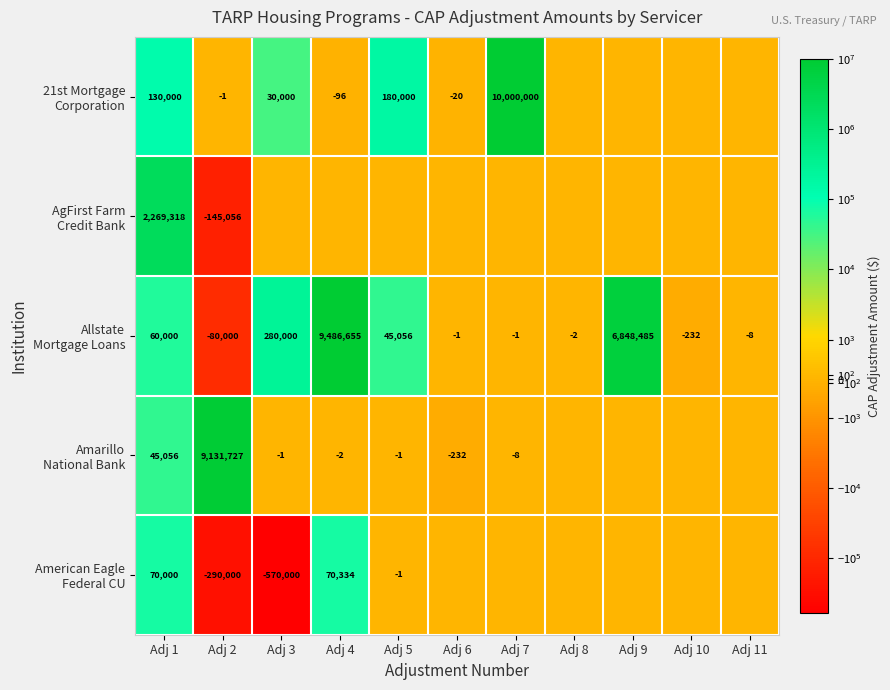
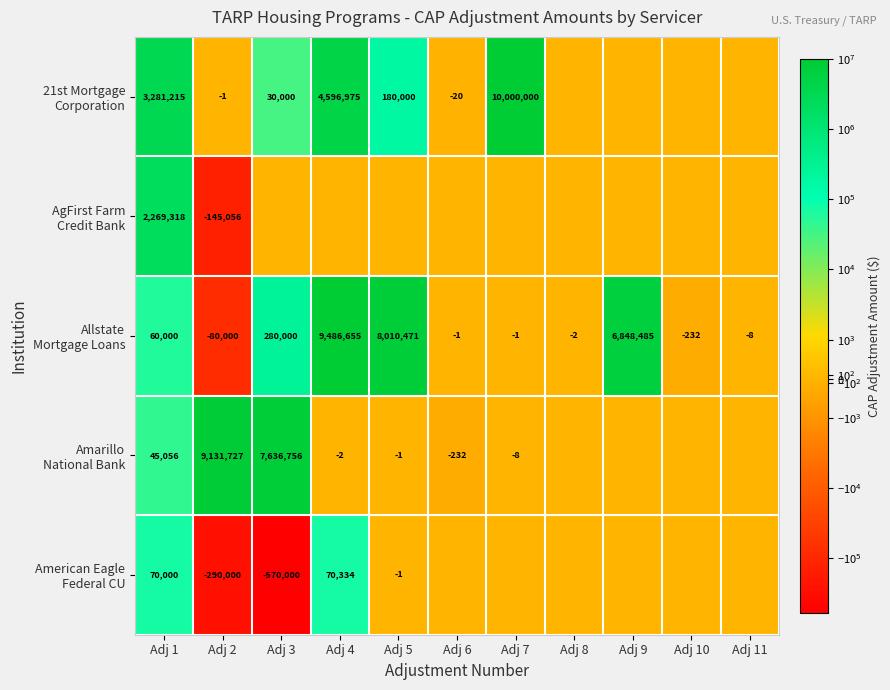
21st Mortgage Corporation, Adj 1: 130,000 -> 3,281,215
21st Mortgage Corporation, Adj 4: -96 -> 4,596,975
Allstate Mortgage Loans, Adj 5: 45,056 -> 8,010,471
Amarillo National Bank, Adj 3: -1 -> 7,636,756
